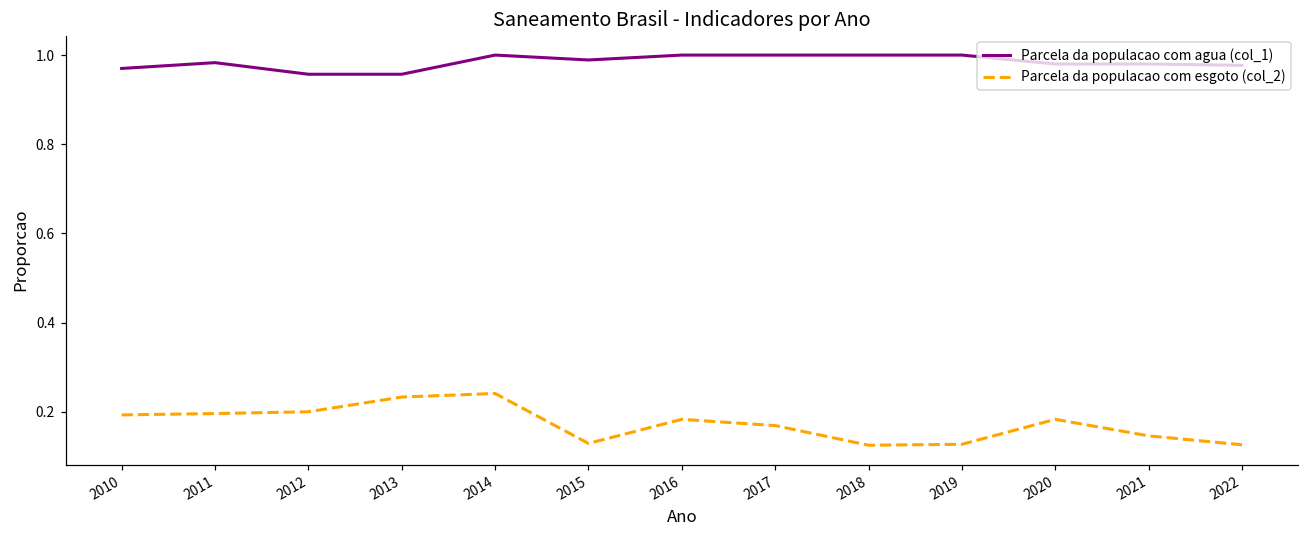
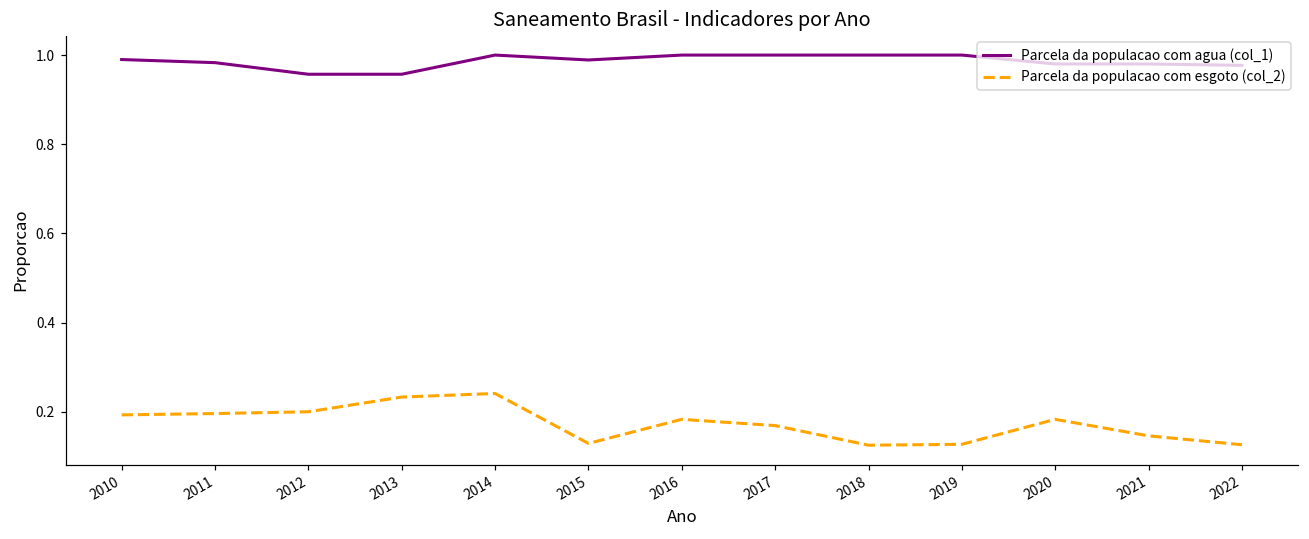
Parcela da populacao com agua (col_1), 2010: 0.97 -> 0.99
